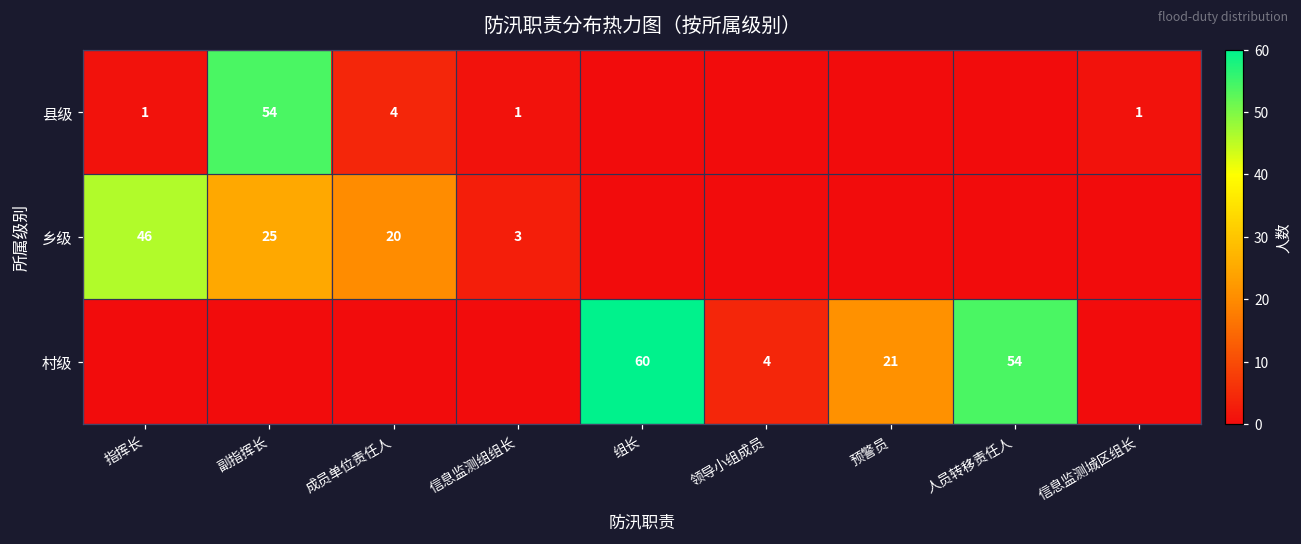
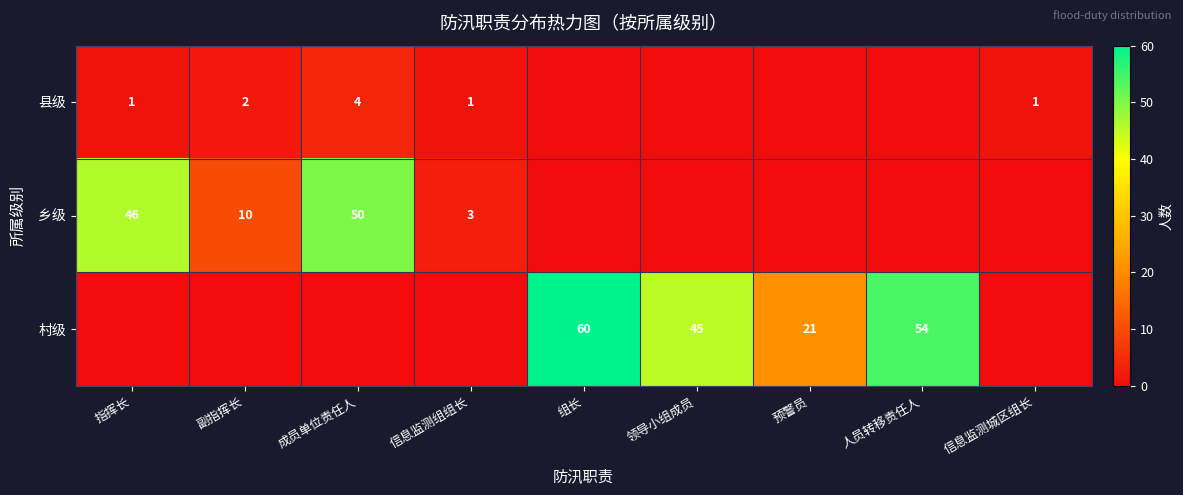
县级, 副指挥长: 54 -> 2
乡级, 副指挥长: 25 -> 10
乡级, 成员单位责任人: 20 -> 50
村级, 领导小组成员: 4 -> 45
